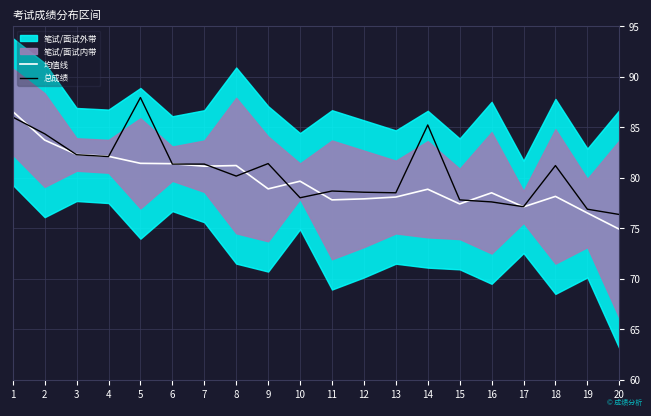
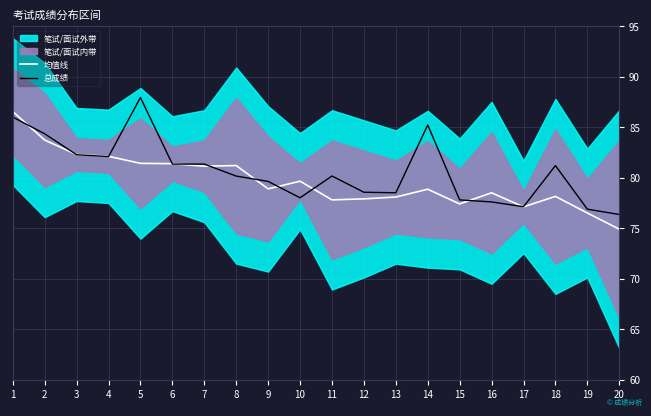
总成绩, 9: 81.4 -> 79.6
总成绩, 11: 78.7 -> 80.2
